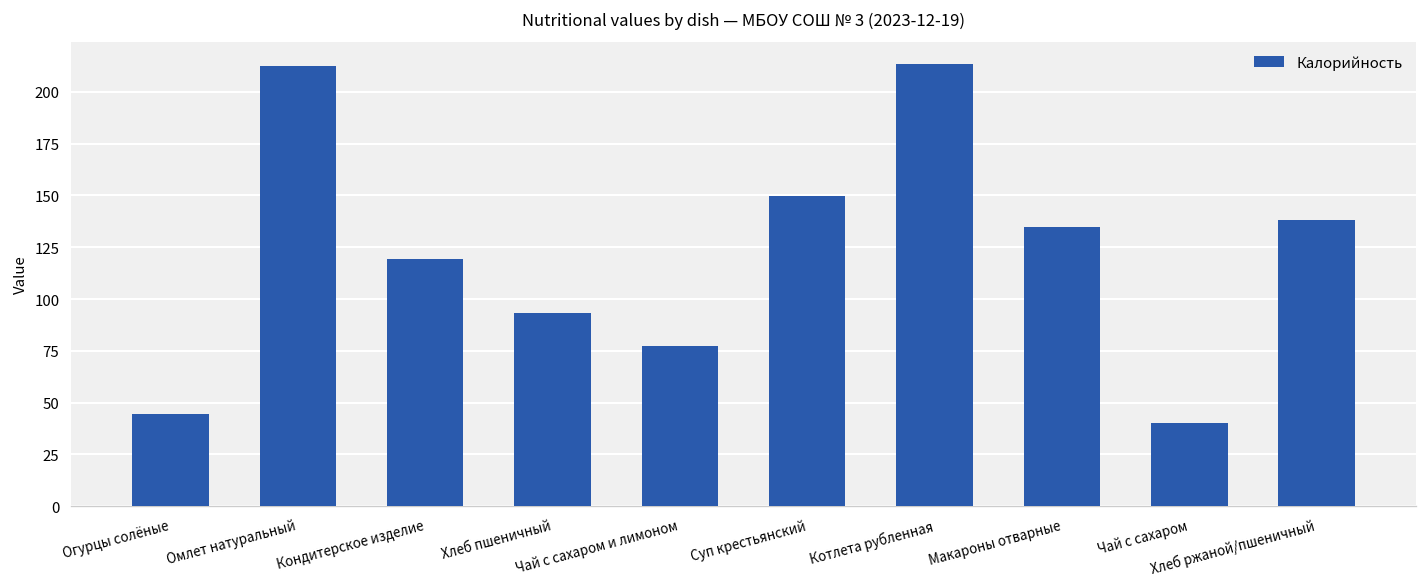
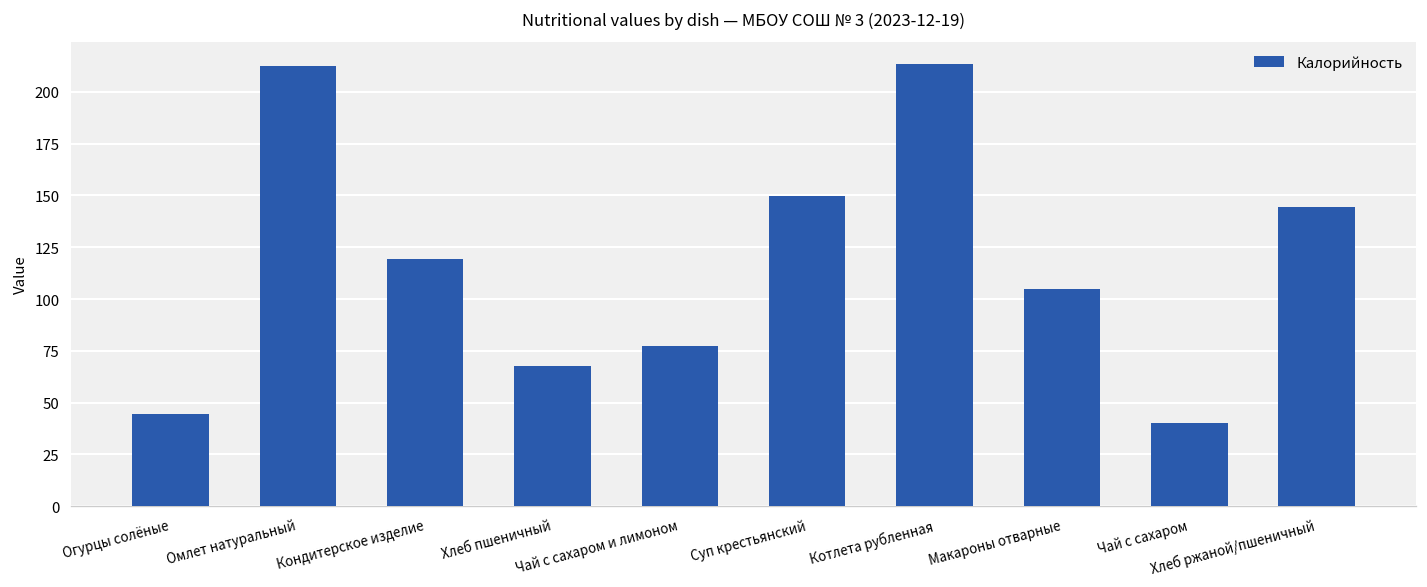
Хлеб пшеничный: 94 -> 68
Макароны отварные: 135 -> 105
Хлеб ржаной/пшеничный: 138 -> 144
